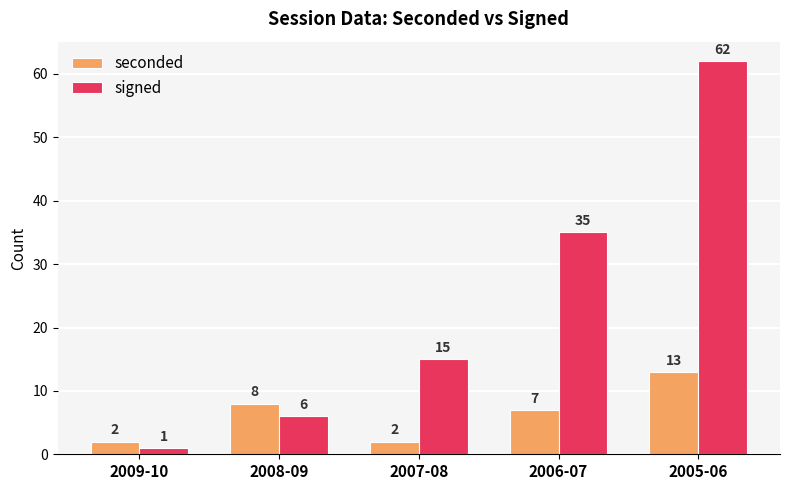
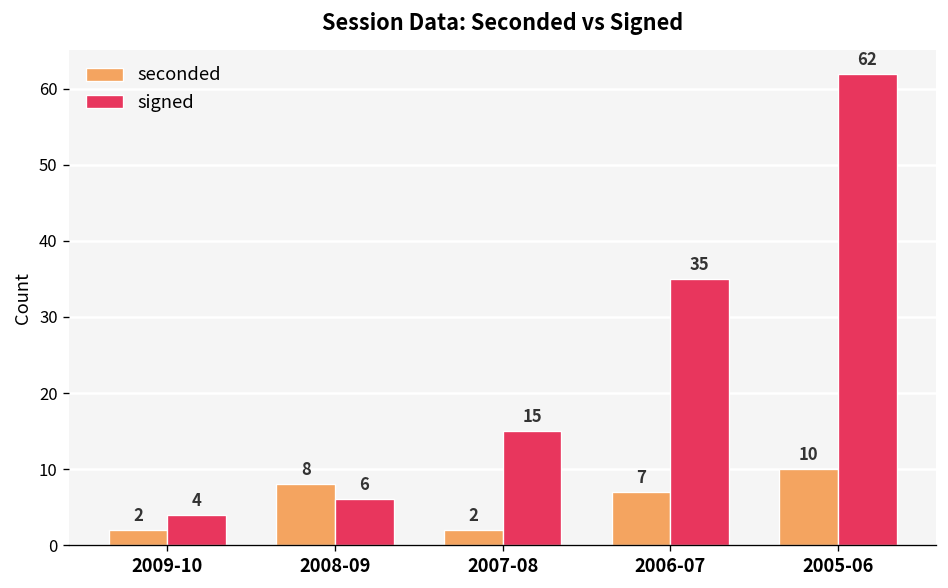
signed, 2009-10: 1 -> 4
seconded, 2005-06: 13 -> 10
